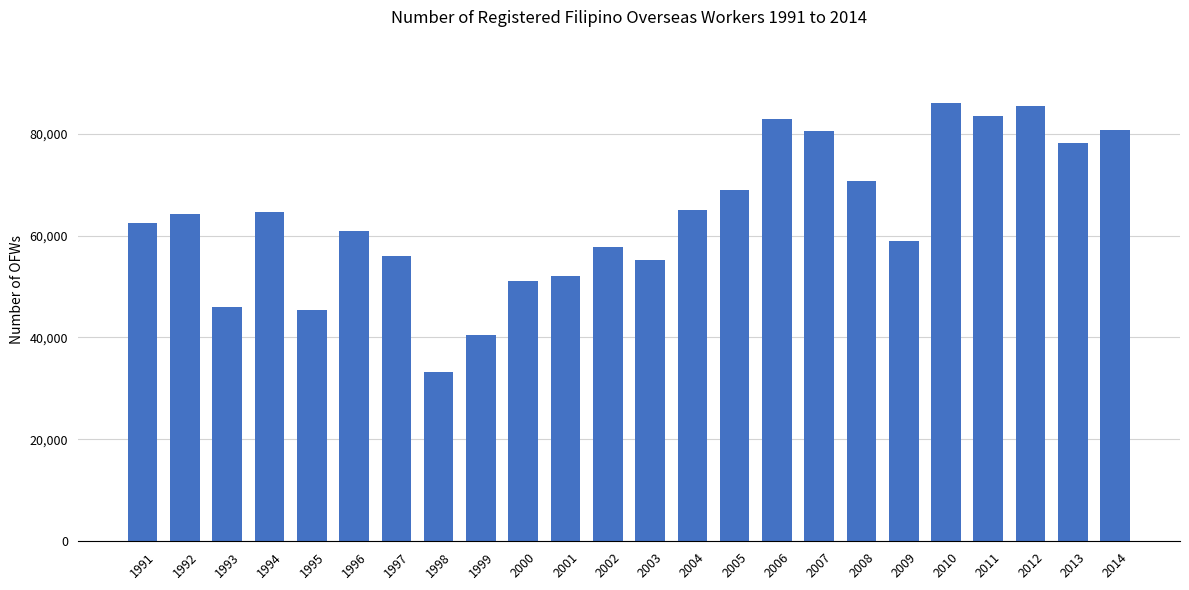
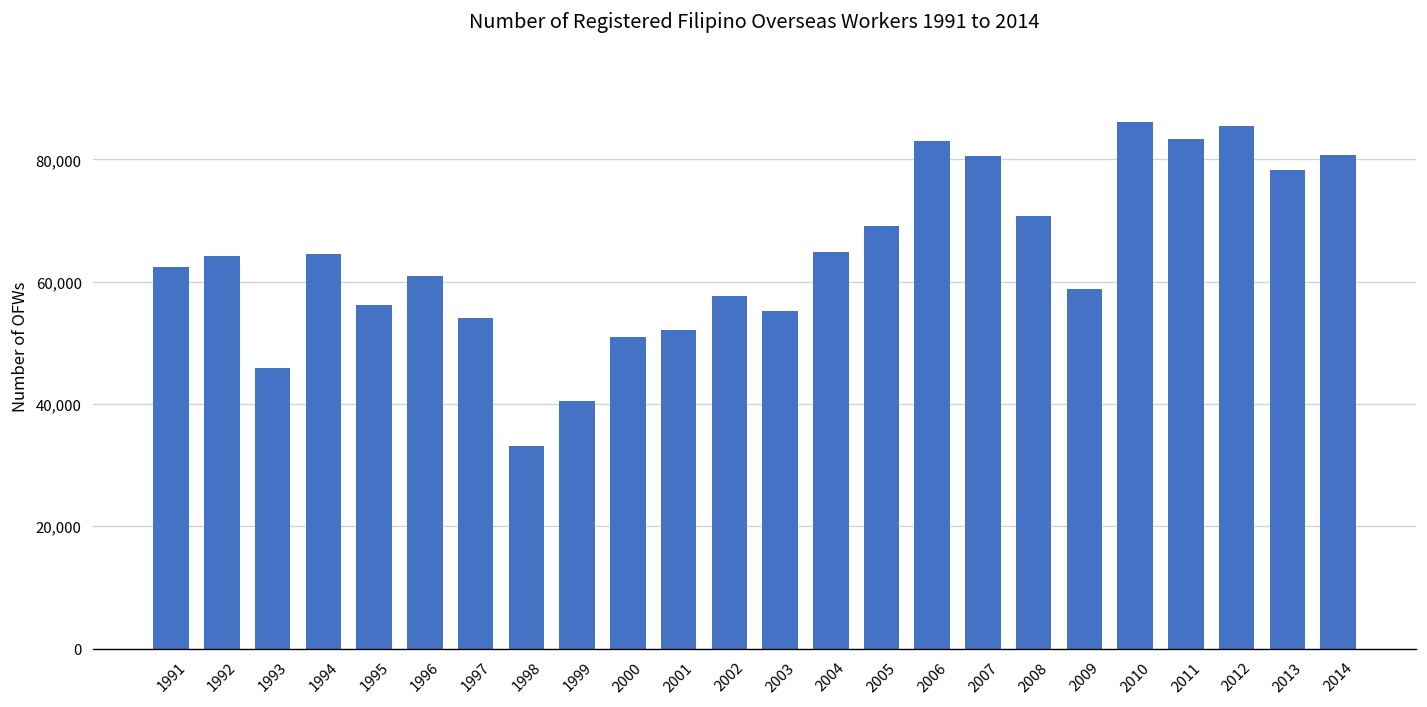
1995: 45,000 -> 56,000
1997: 56,000 -> 54,000
